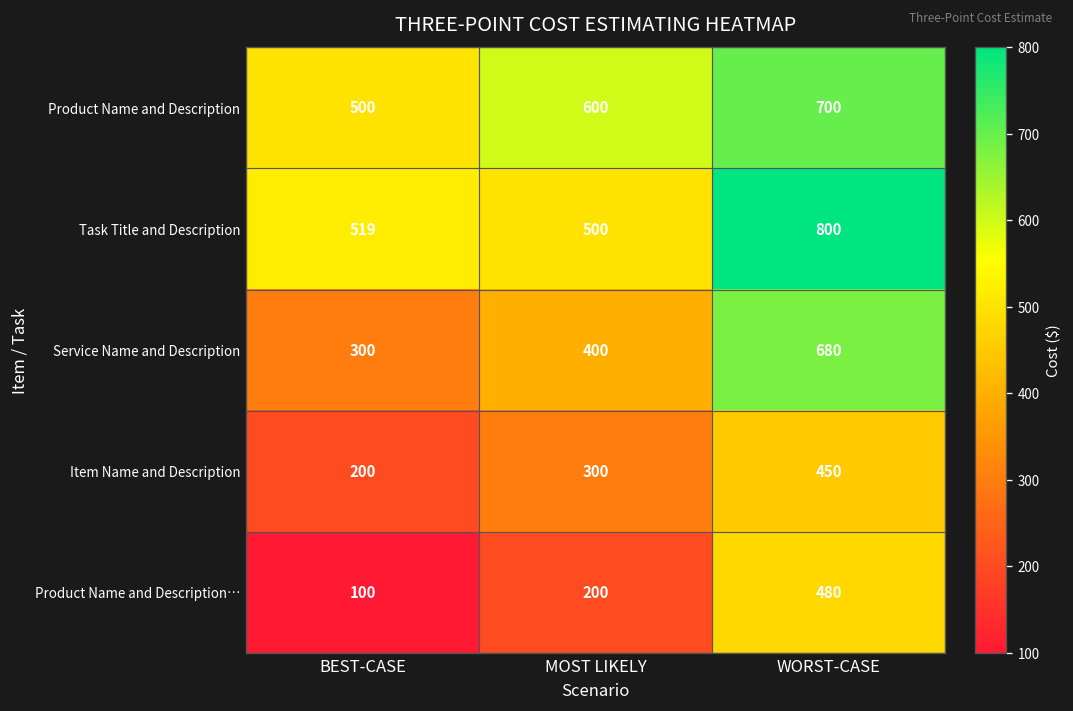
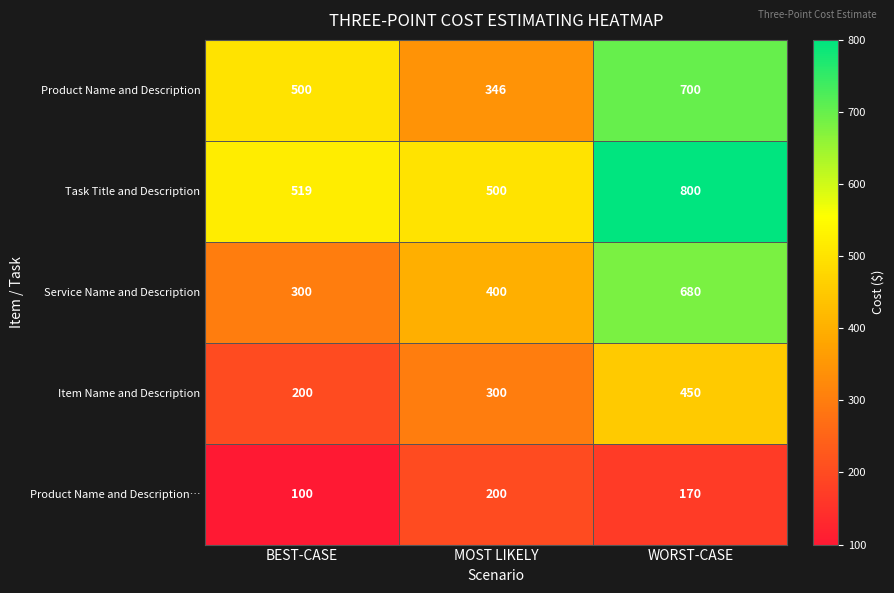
Product Name and Description, MOST LIKELY: 600 -> 346
Product Name and Description…, WORST-CASE: 480 -> 170
